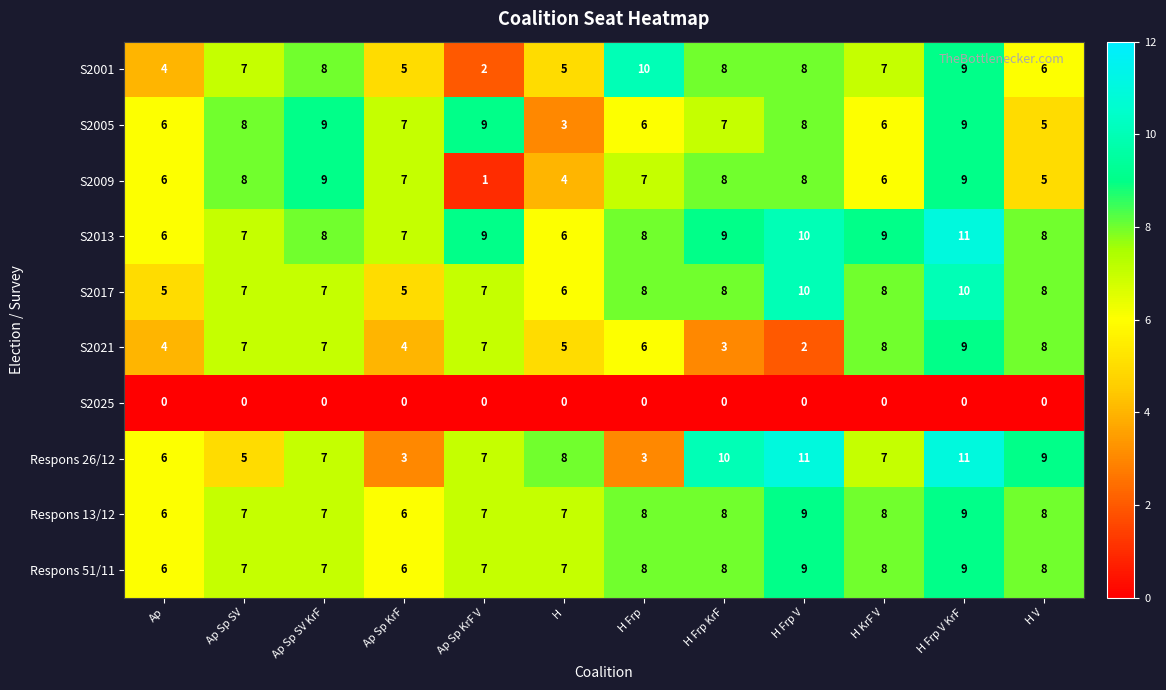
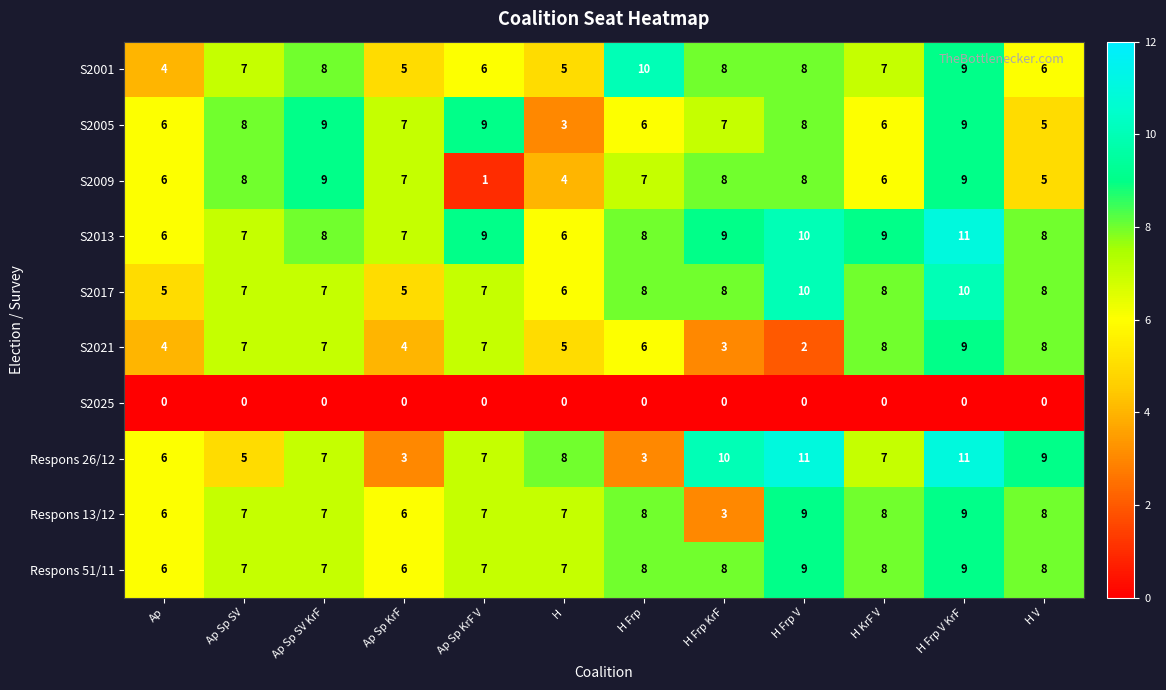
S2001, Ap Sp KrF V: 2 -> 6
Respons 13/12, H Frp KrF: 8 -> 3
